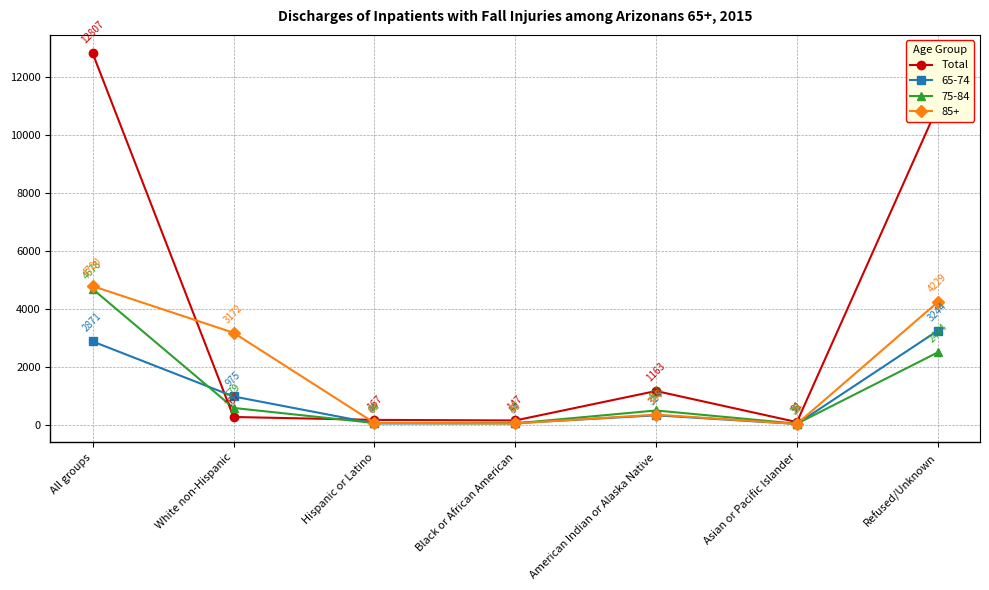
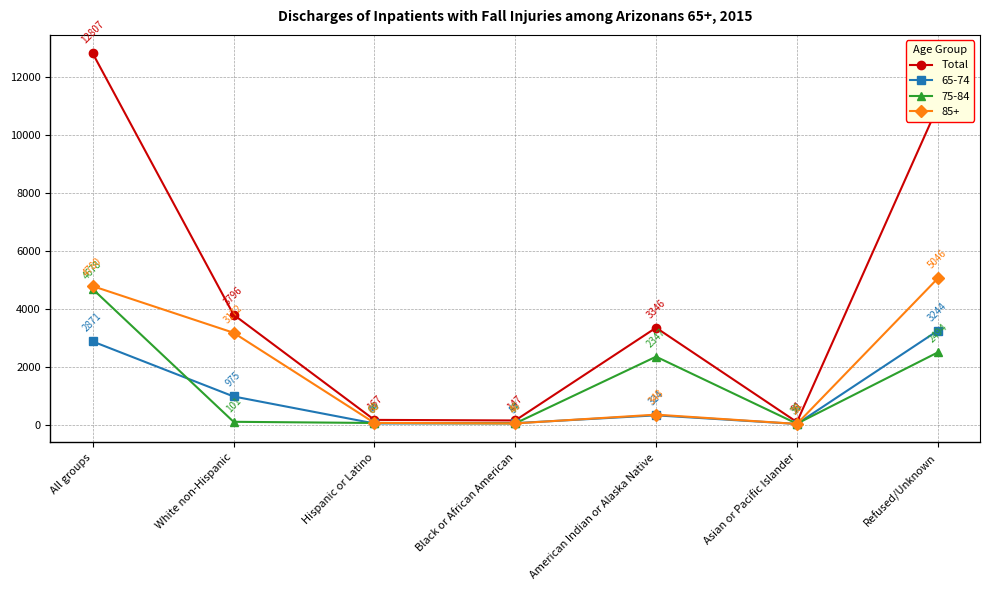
Total, White non-Hispanic: 267 -> 3796
75-84, White non-Hispanic: 579 -> 101
Total, American Indian or Alaska Native: 1163 -> 3346
75-84, American Indian or Alaska Native: 491 -> 2347
85+, Refused/Unknown: 4229 -> 5046
